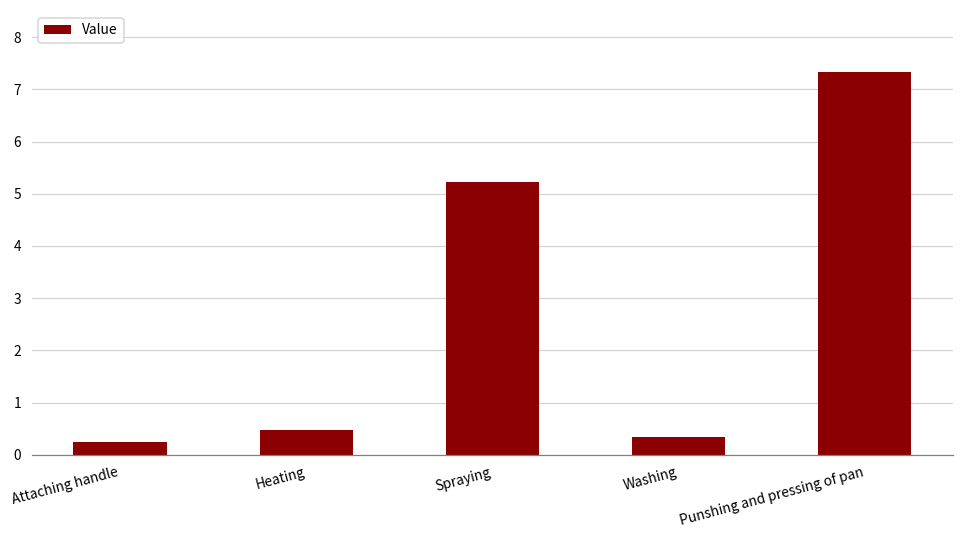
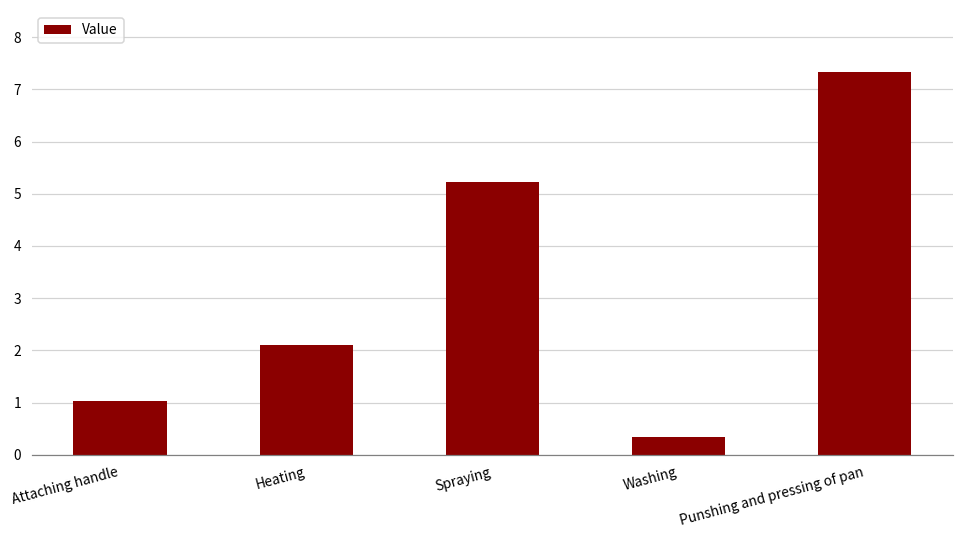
Attaching handle: 0.2 -> 1.0
Heating: 0.5 -> 2.1
